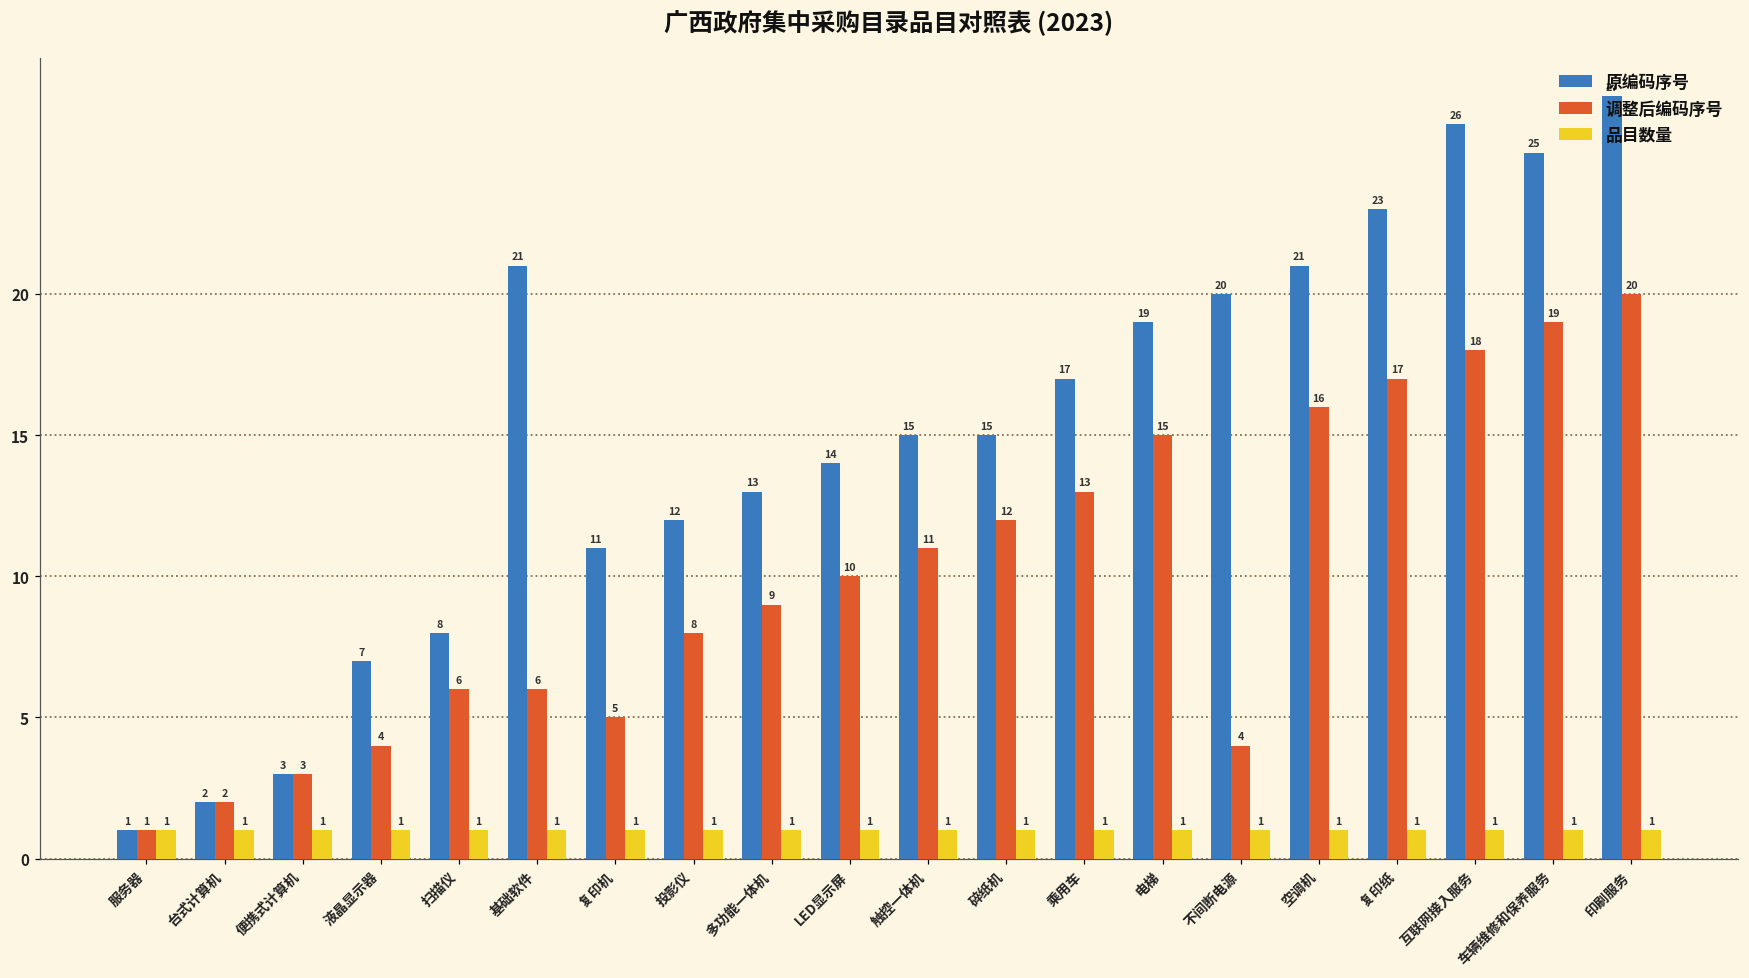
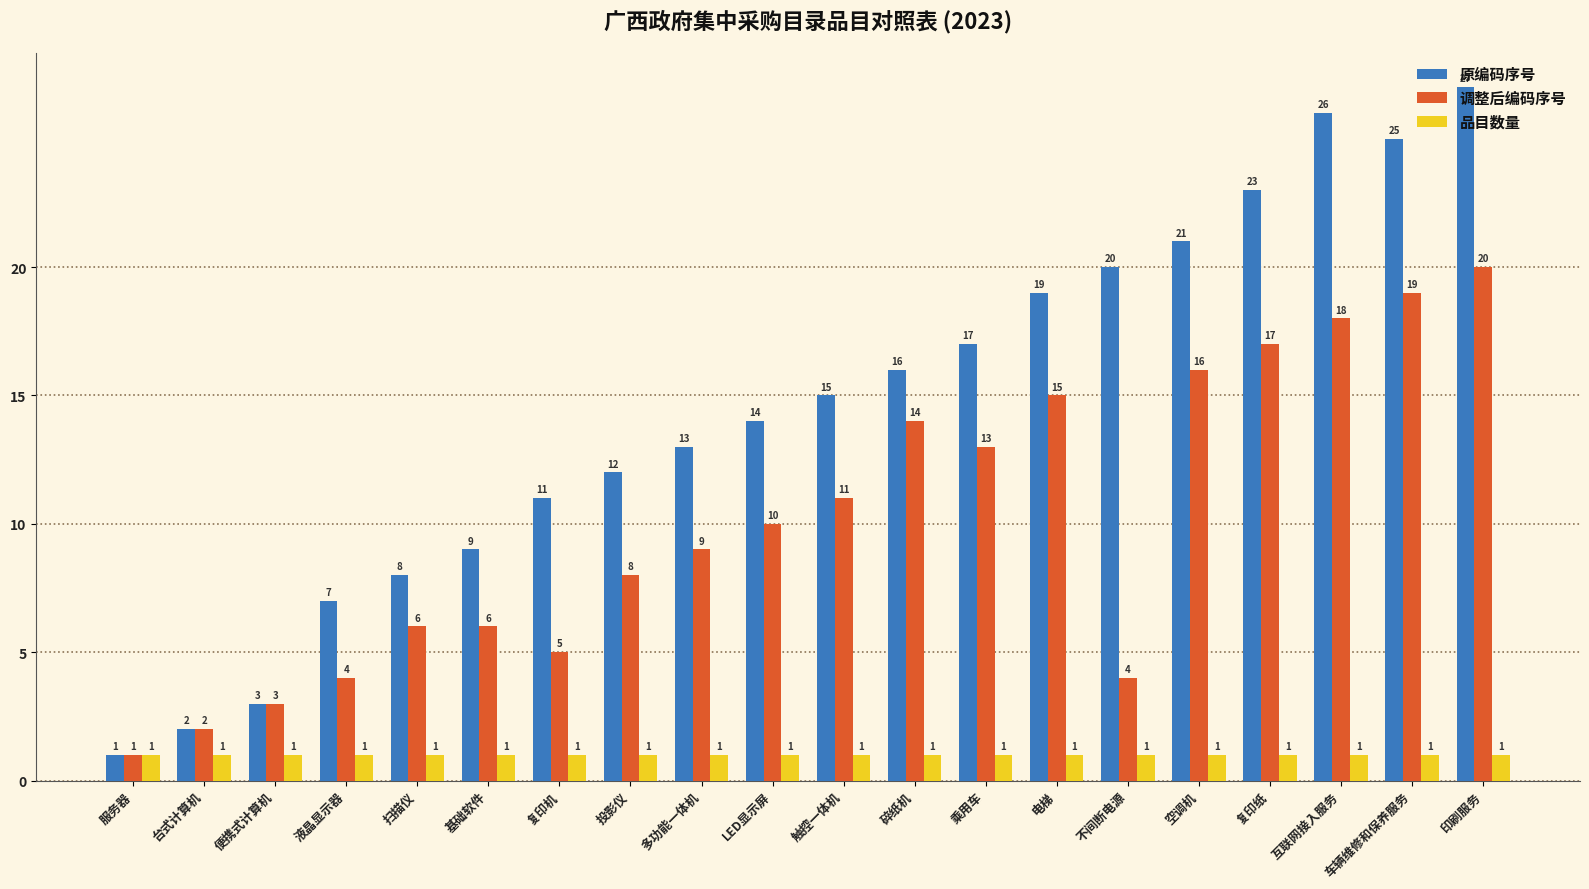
原编码序号, 基础软件: 21 -> 9
原编码序号, 碎纸机: 15 -> 16
调整后编码序号, 碎纸机: 12 -> 14
